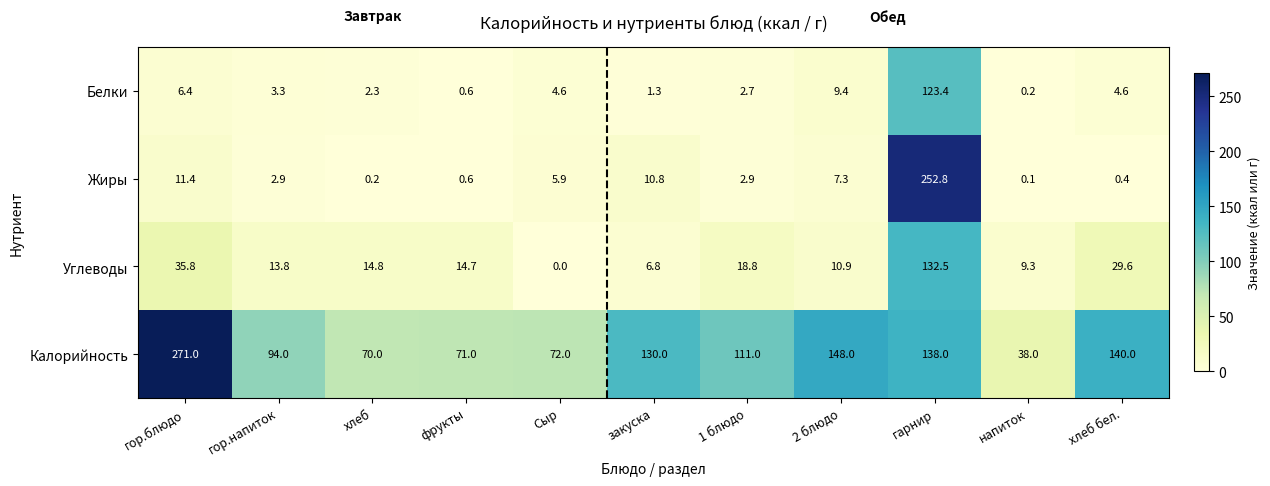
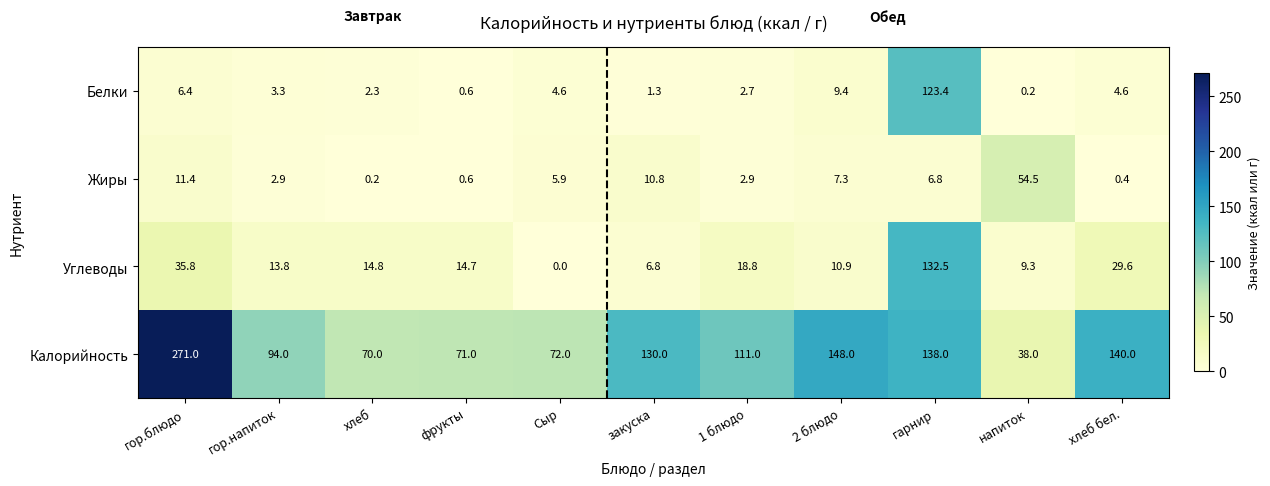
Жиры, гарнир: 252.8 -> 6.8
Жиры, напиток: 0.1 -> 54.5
